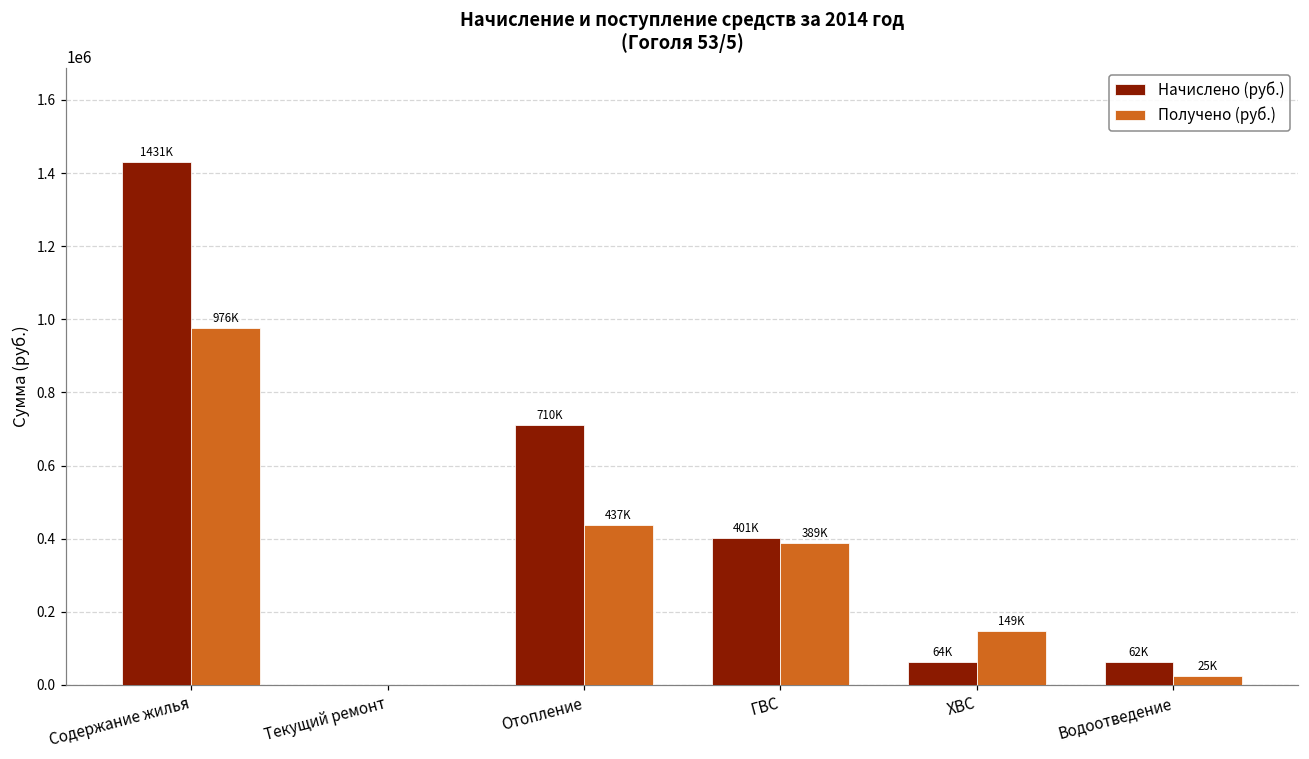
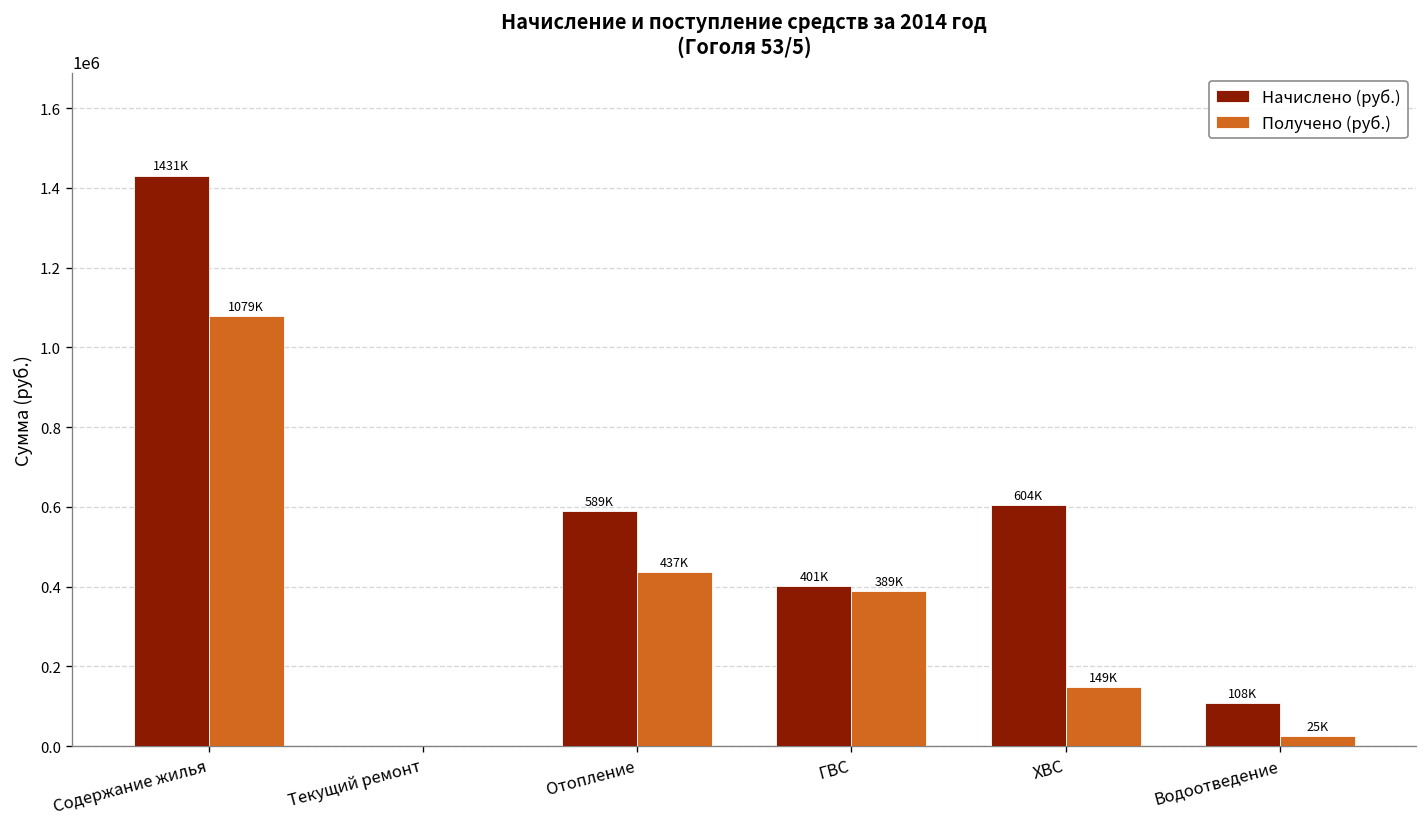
Получено (руб.), Содержание жилья: 976K -> 1079K
Начислено (руб.), Отопление: 710K -> 589K
Начислено (руб.), ХВС: 64K -> 604K
Начислено (руб.), Водоотведение: 62K -> 108K
